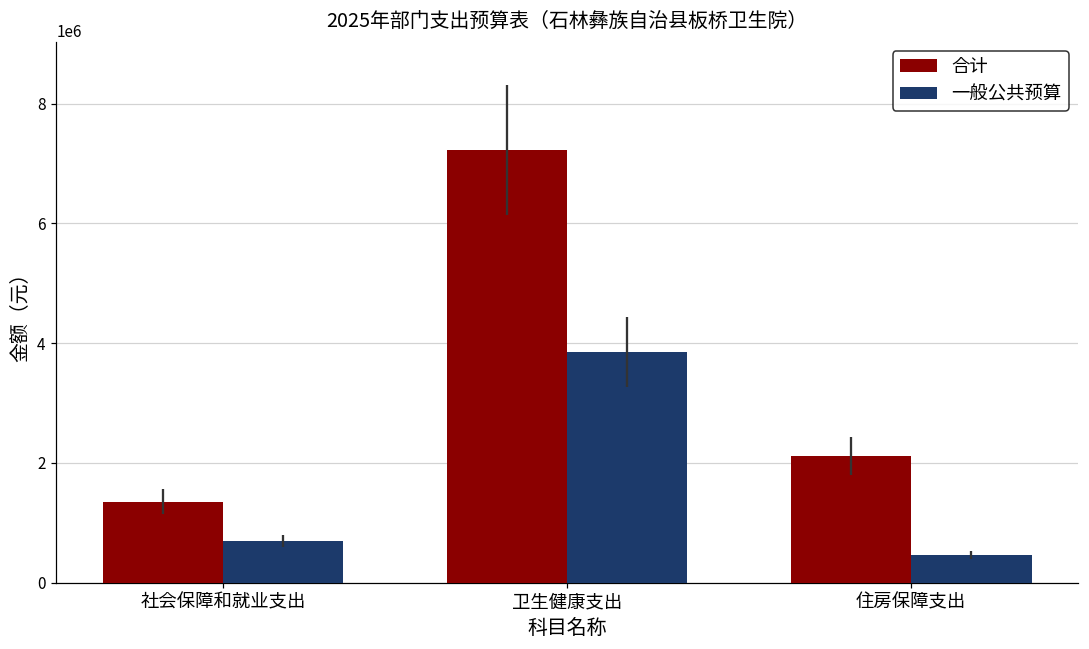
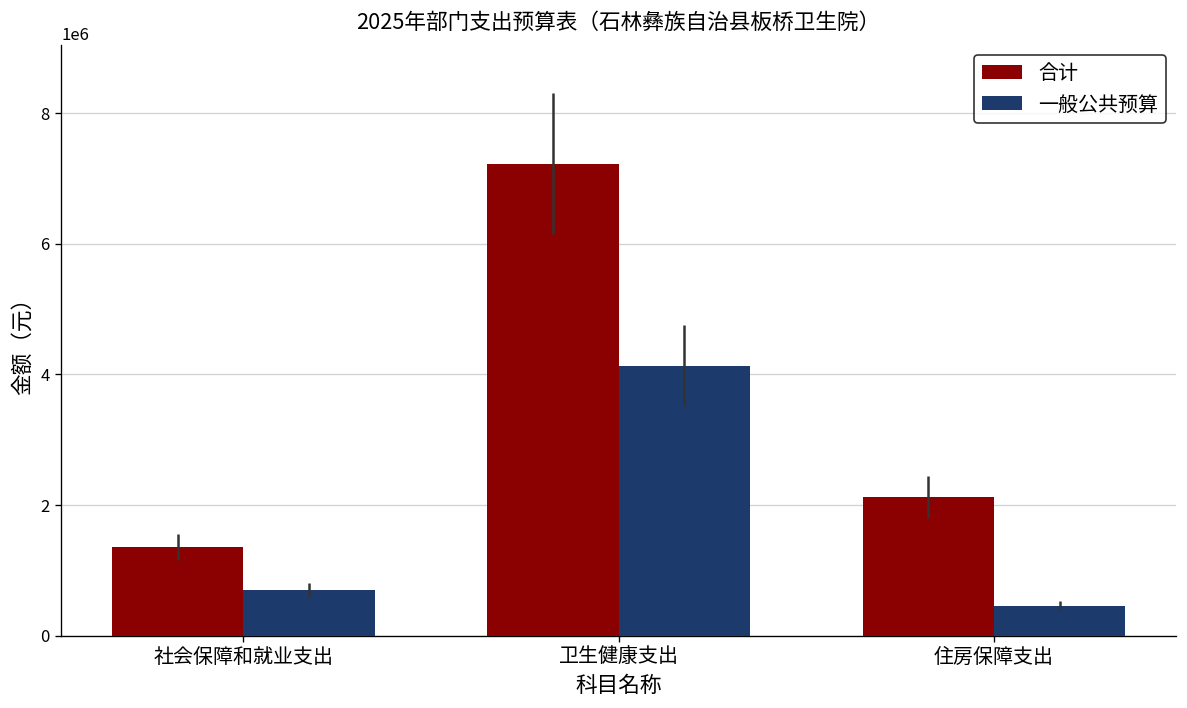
一般公共预算, 卫生健康支出: 3900000 -> 4100000
